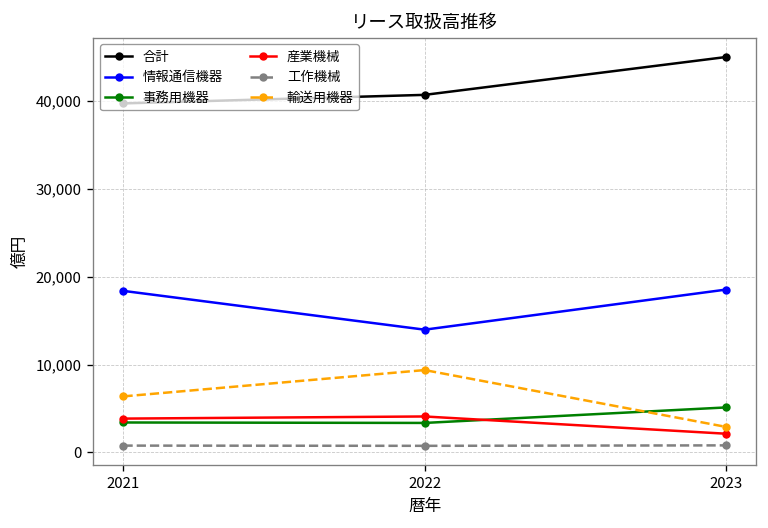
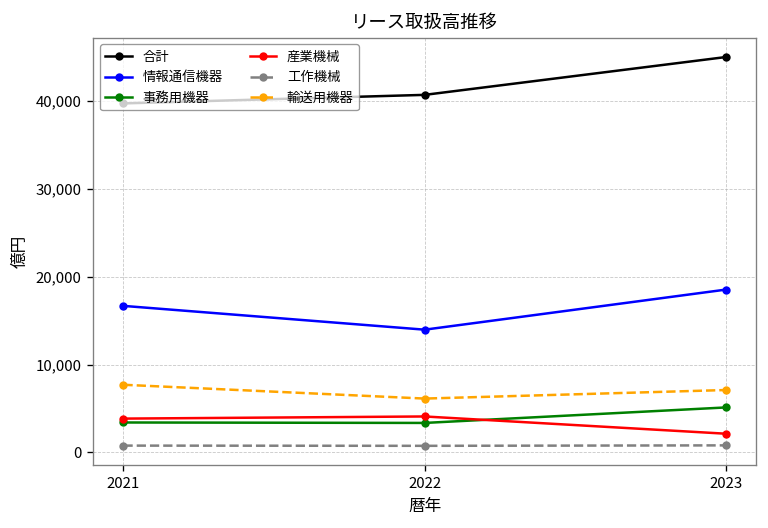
情報通信機器, 2021: 18,000 -> 17,000
輸送用機器, 2021: 6,000 -> 8,000
輸送用機器, 2022: 9,000 -> 6,000
輸送用機器, 2023: 3,000 -> 7,000
